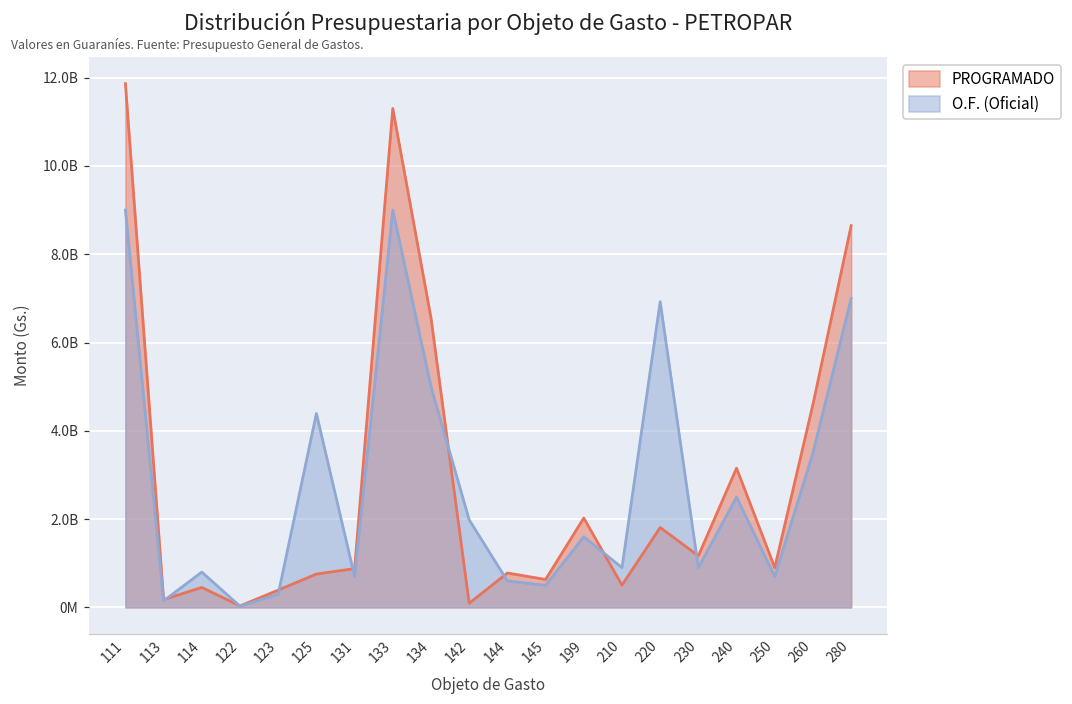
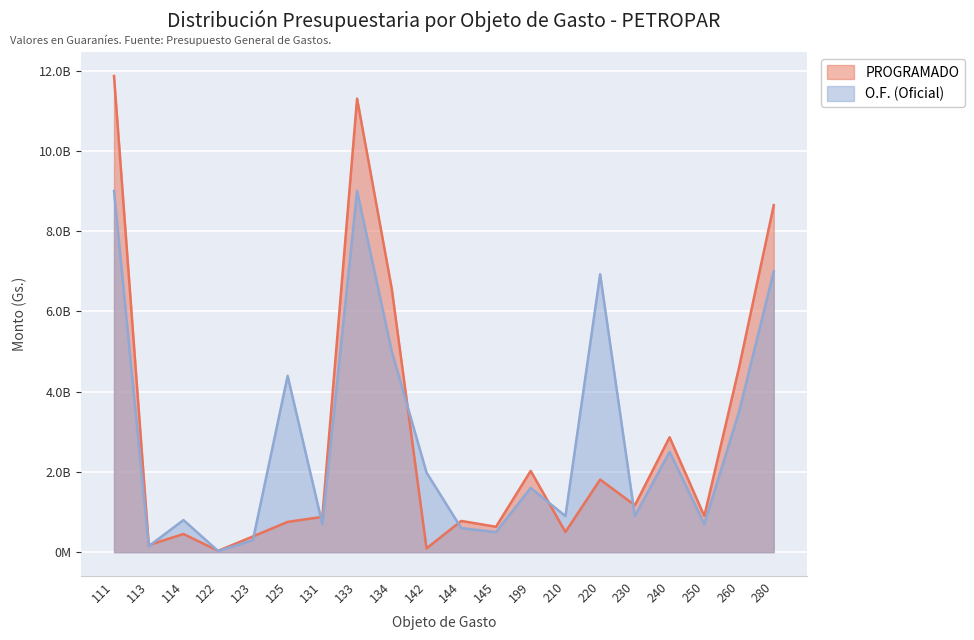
PROGRAMADO, 240: 3200000000 -> 2900000000
